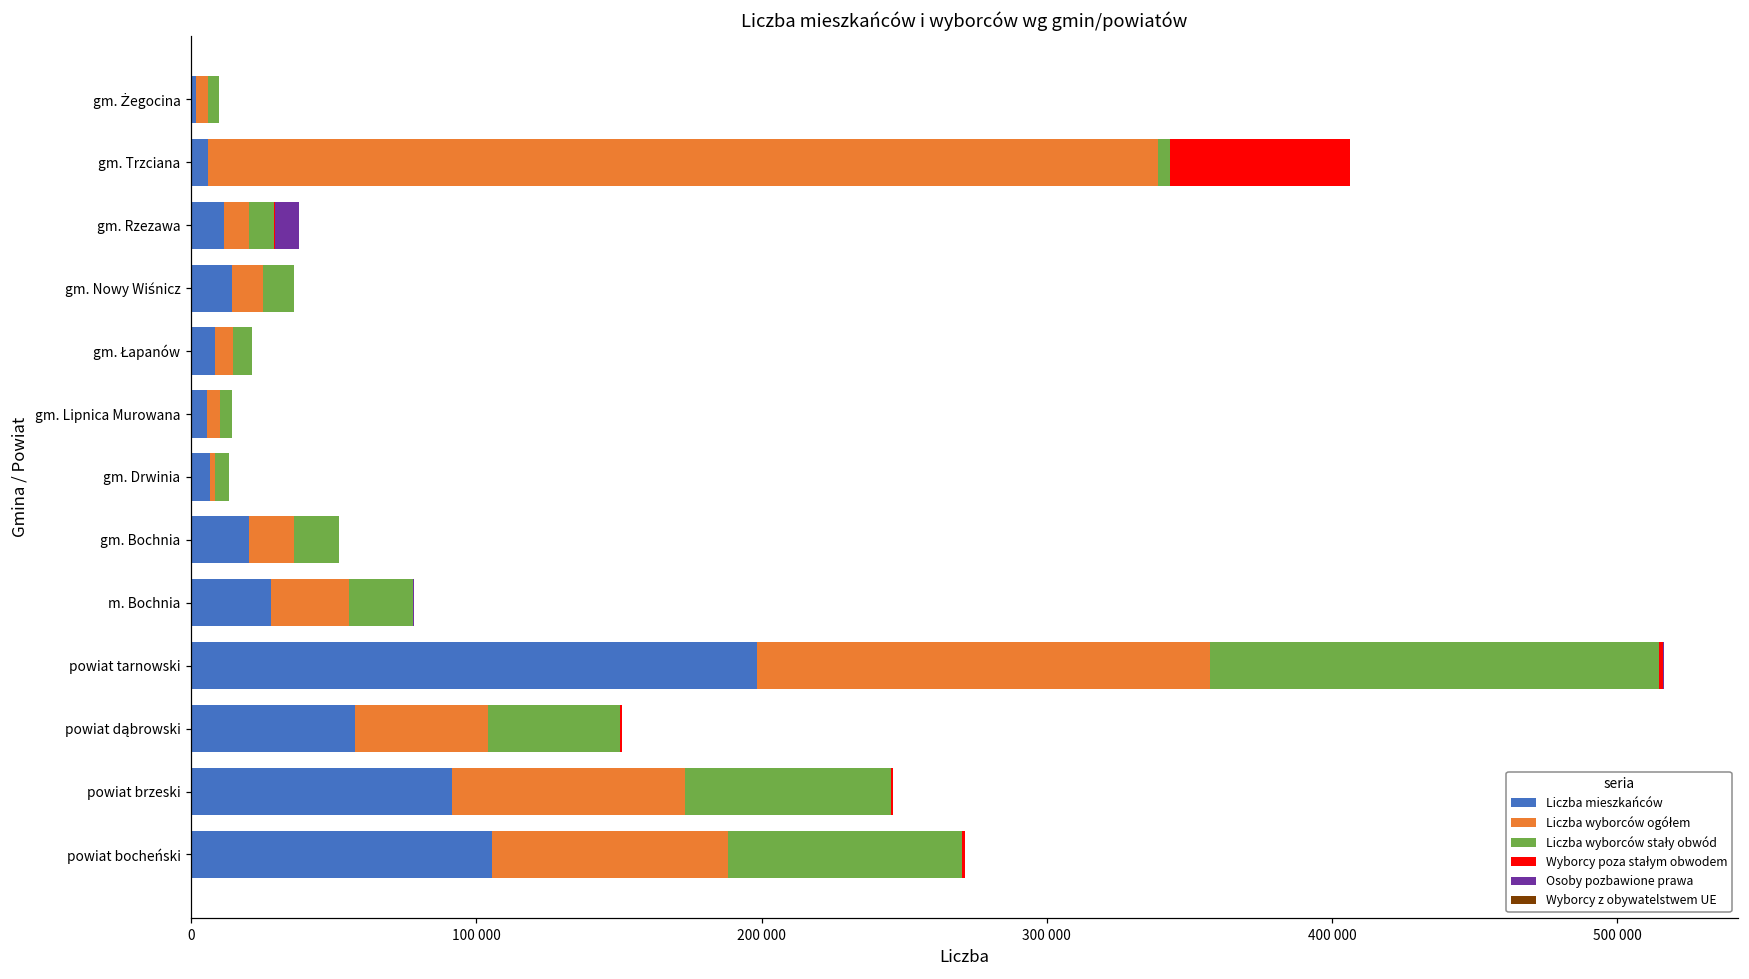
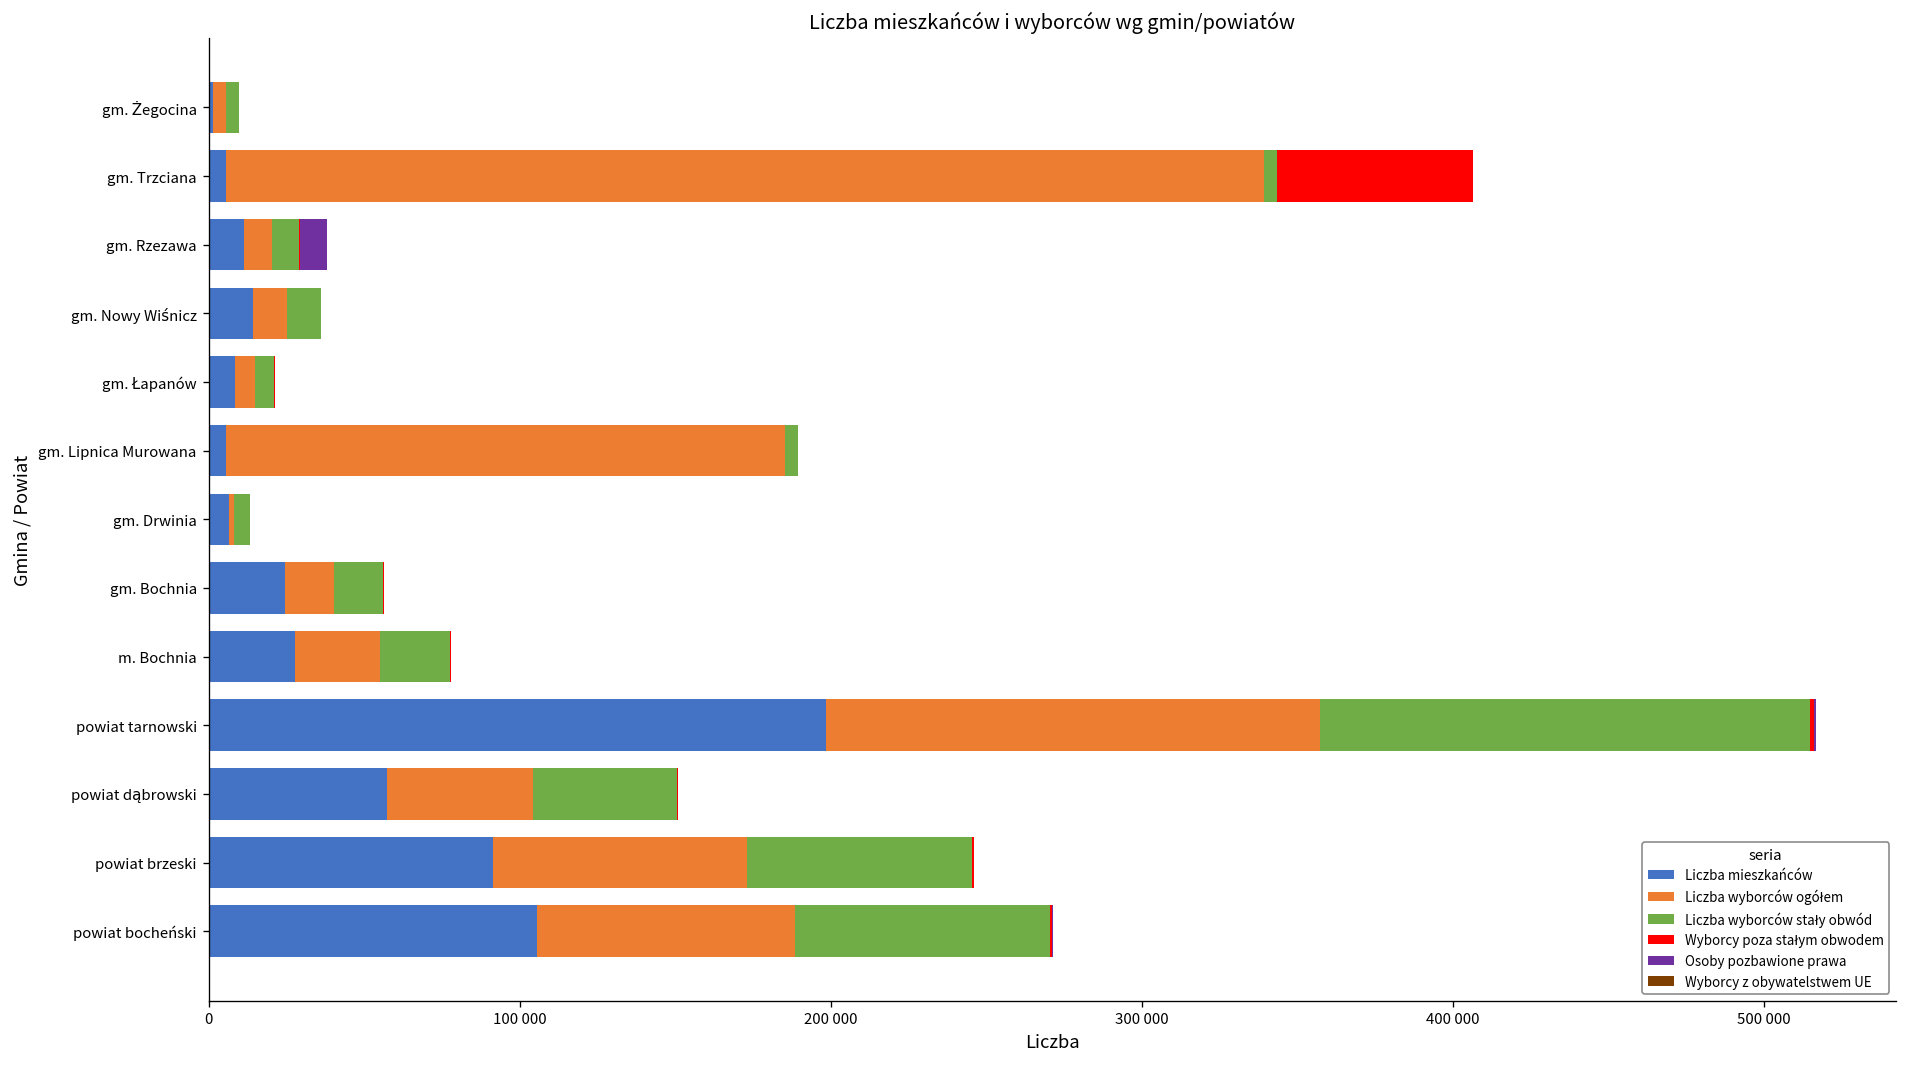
Liczba wyborców ogółem, gm. Lipnica Murowana: 4000 -> 180000
Liczba mieszkańców, gm. Bochnia: 20000 -> 25000
